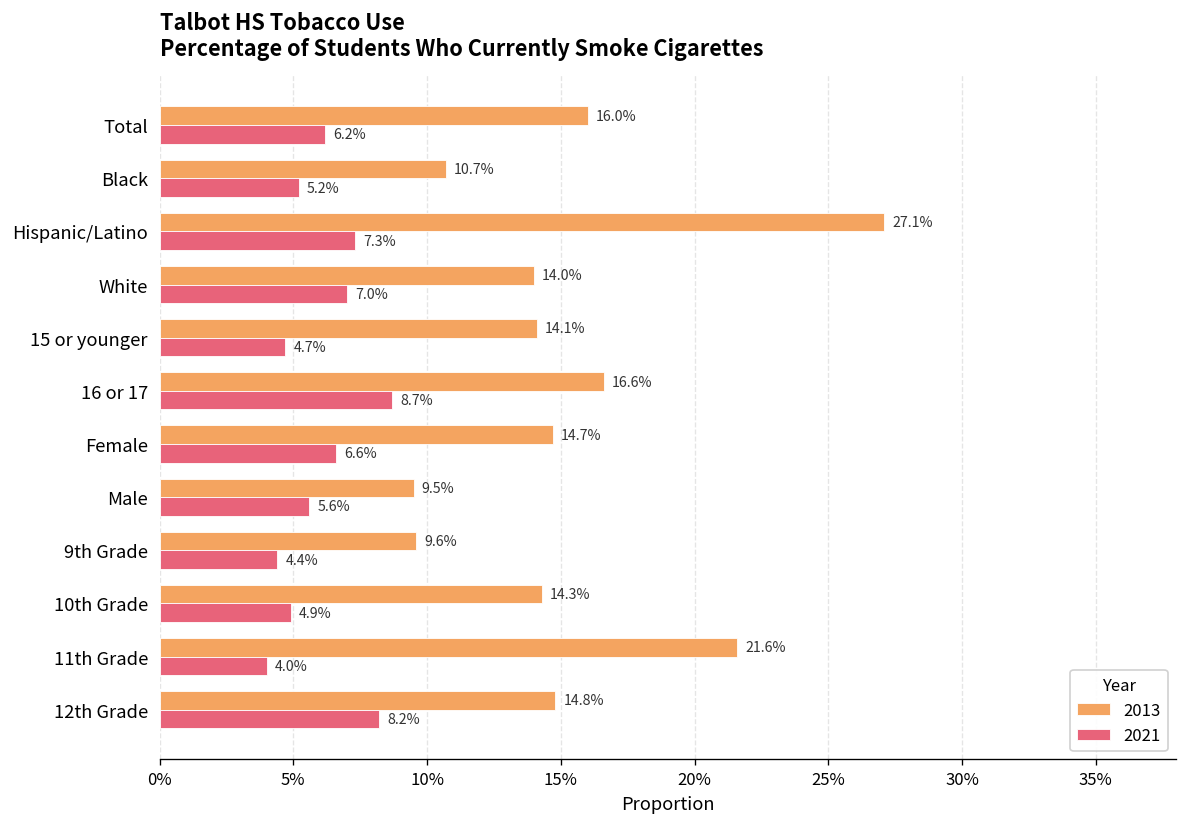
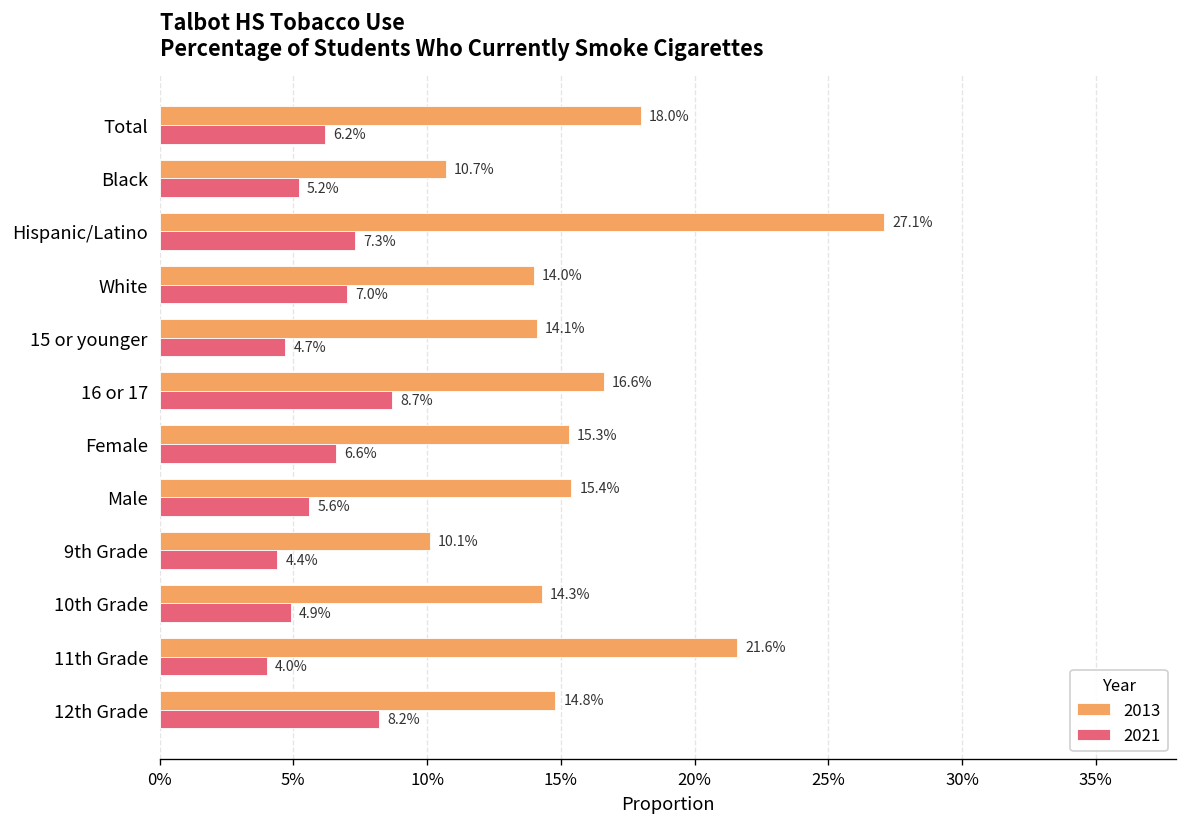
2013, Total: 16.0% -> 18.0%
2013, Female: 14.7% -> 15.3%
2013, Male: 9.5% -> 15.4%
2013, 9th Grade: 9.6% -> 10.1%
